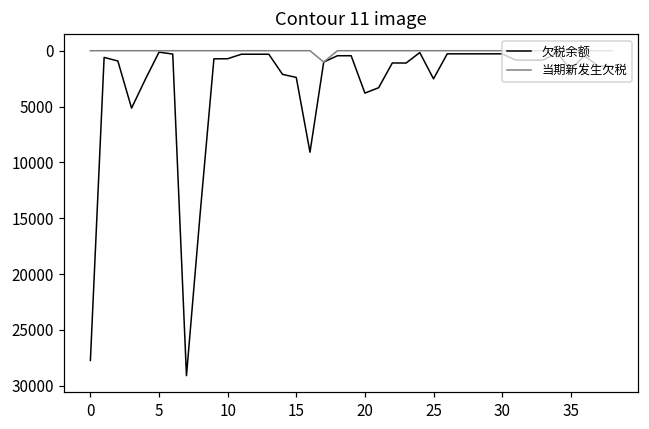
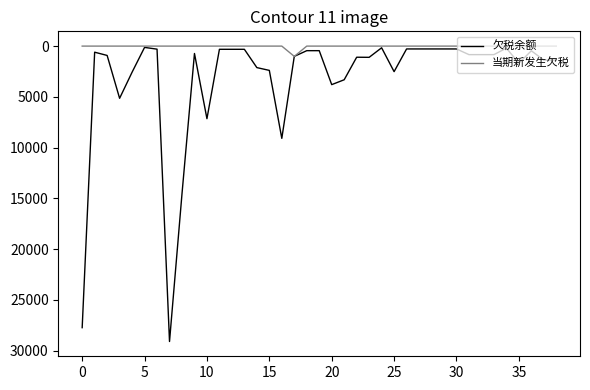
欠税余额, 10: 700 -> 7200
